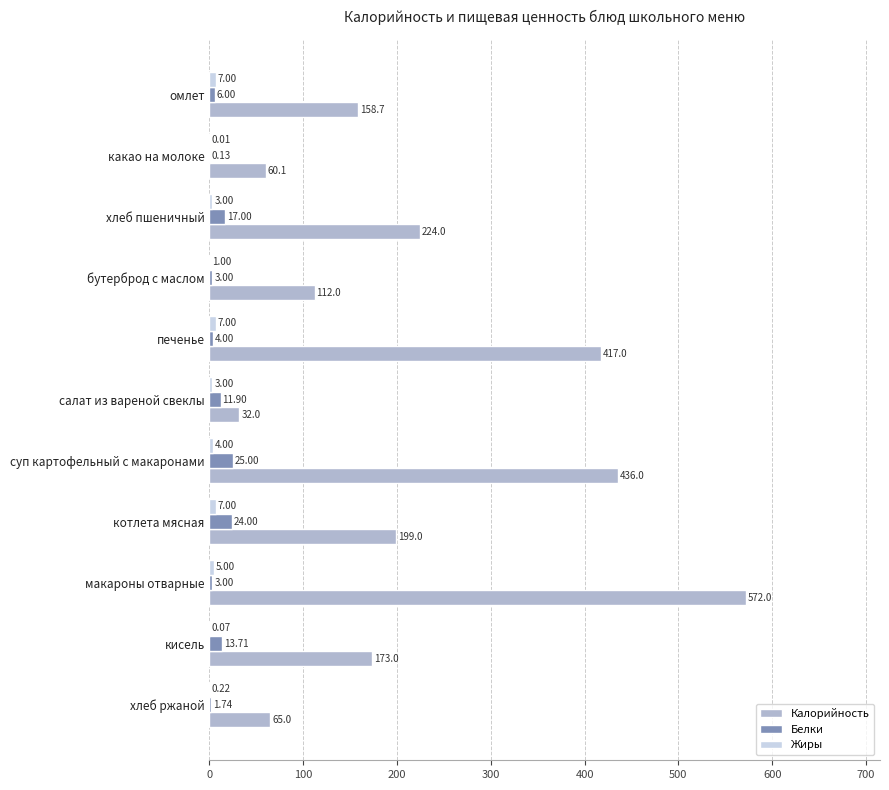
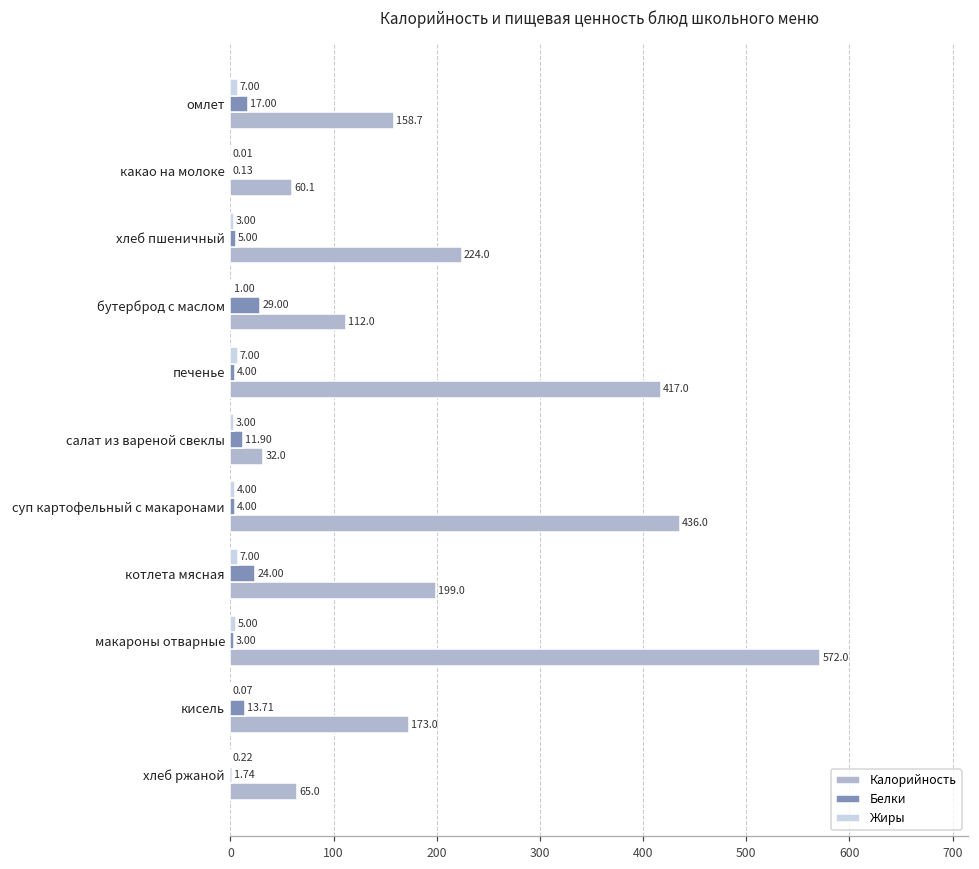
Белки, омлет: 6.00 -> 17.00
Белки, хлеб пшеничный: 17.00 -> 5.00
Белки, бутерброд с маслом: 3.00 -> 29.00
Белки, суп картофельный с макаронами: 25.00 -> 4.00
